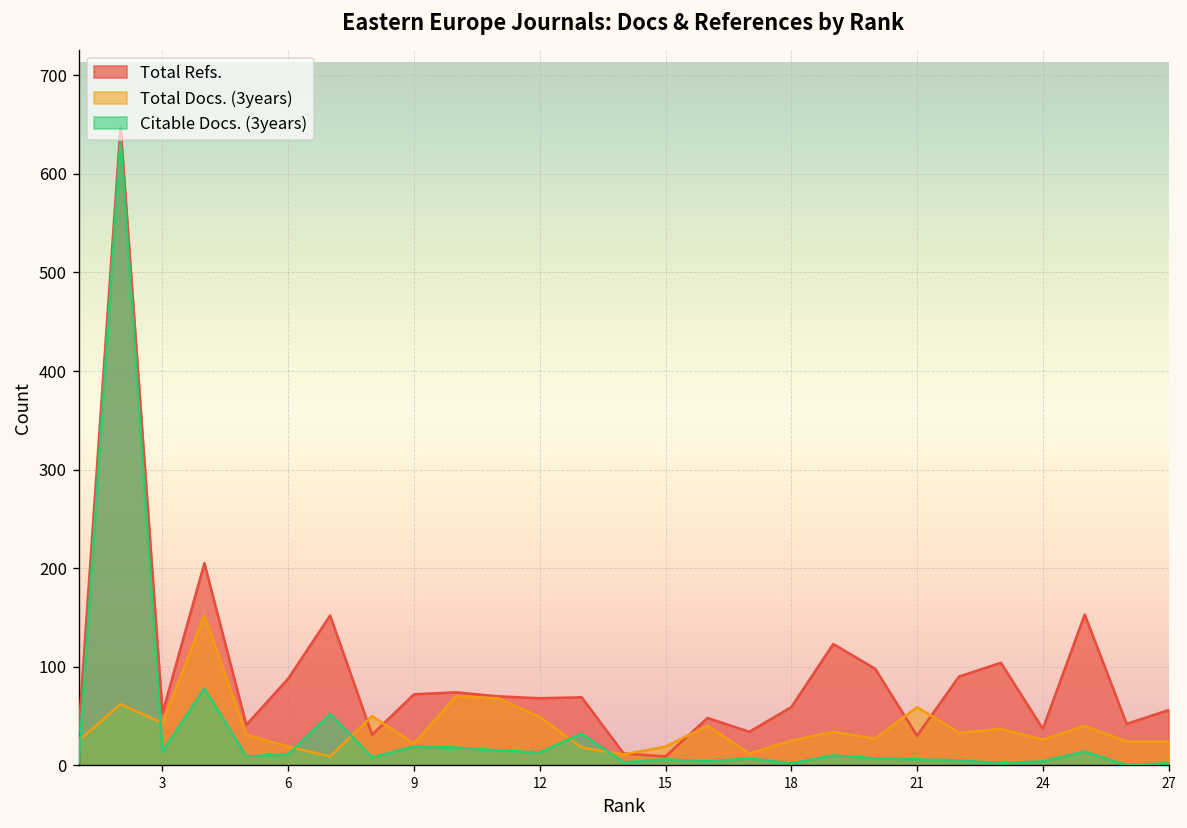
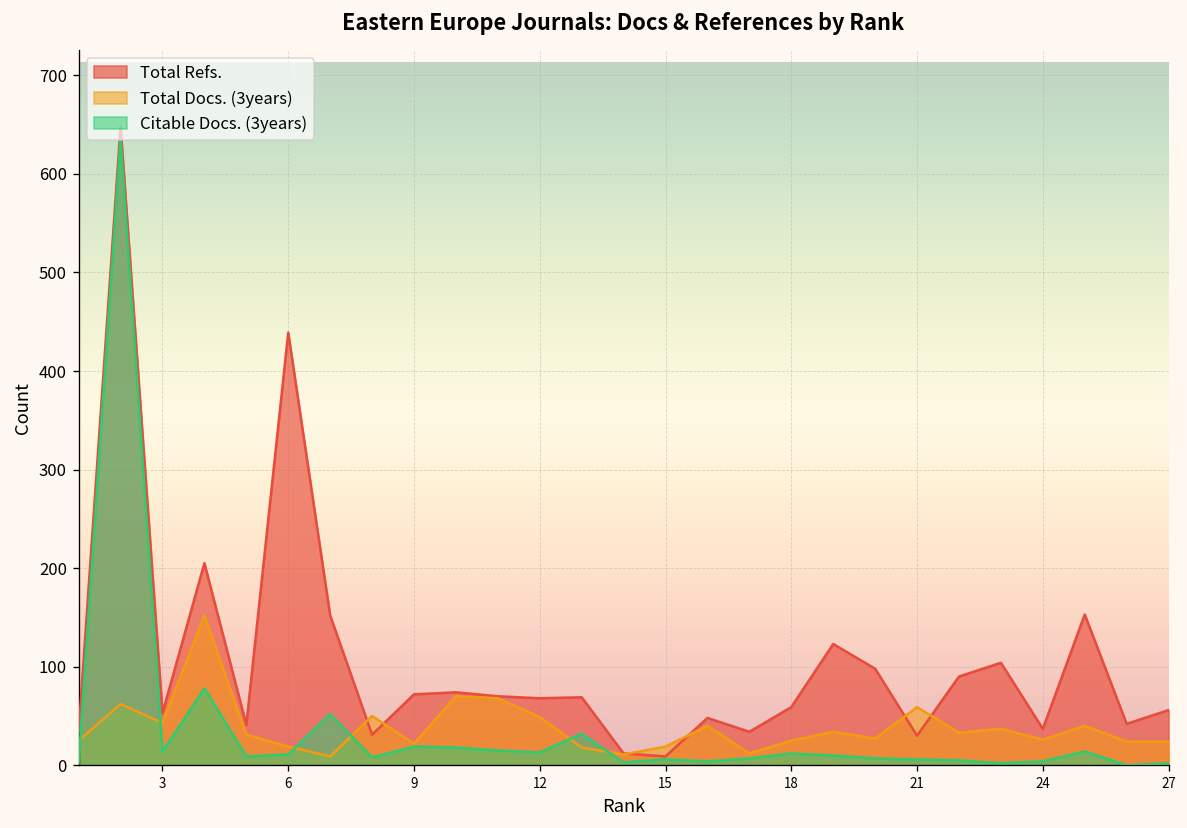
Total Refs., 6: 90 -> 440
Citable Docs. (3years), 18: 0 -> 10
